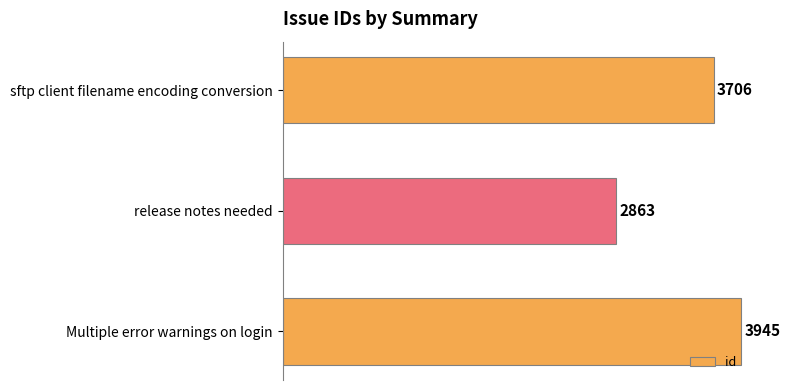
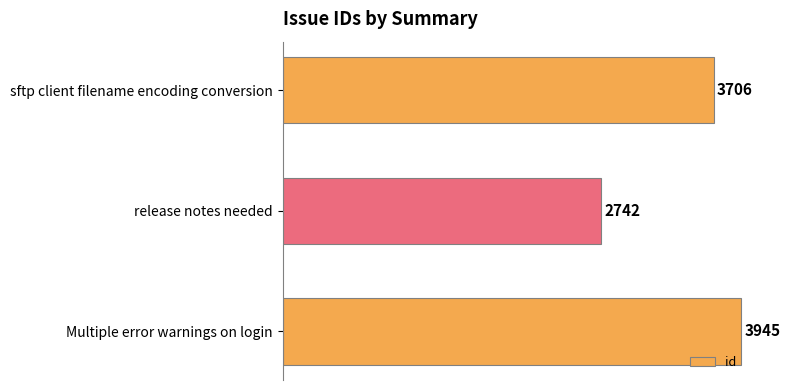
release notes needed: 2863 -> 2742
